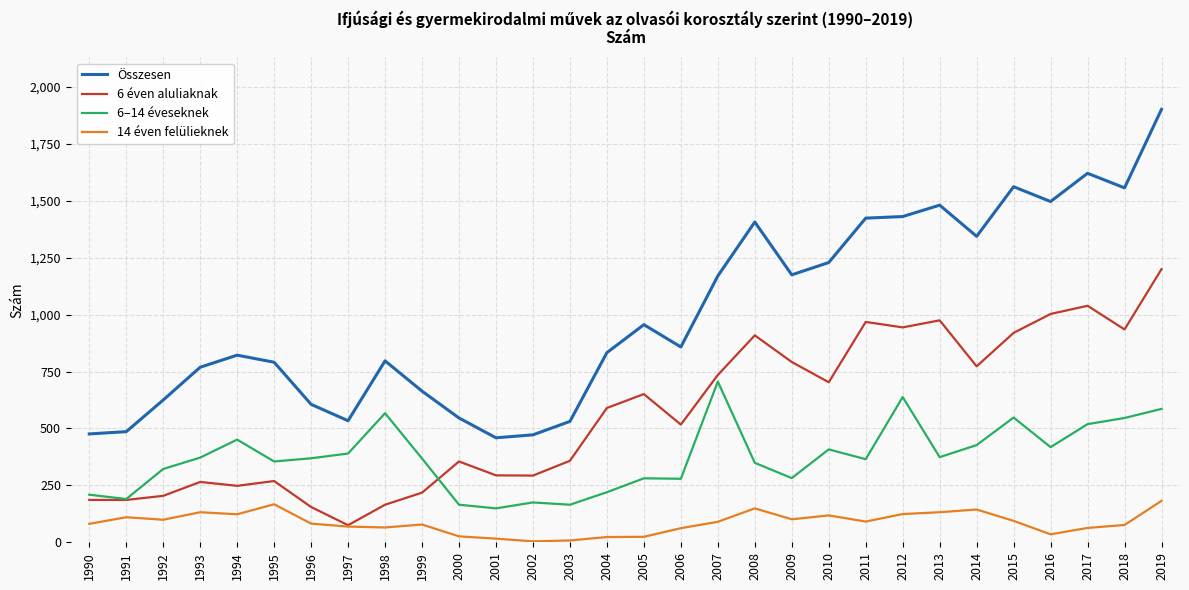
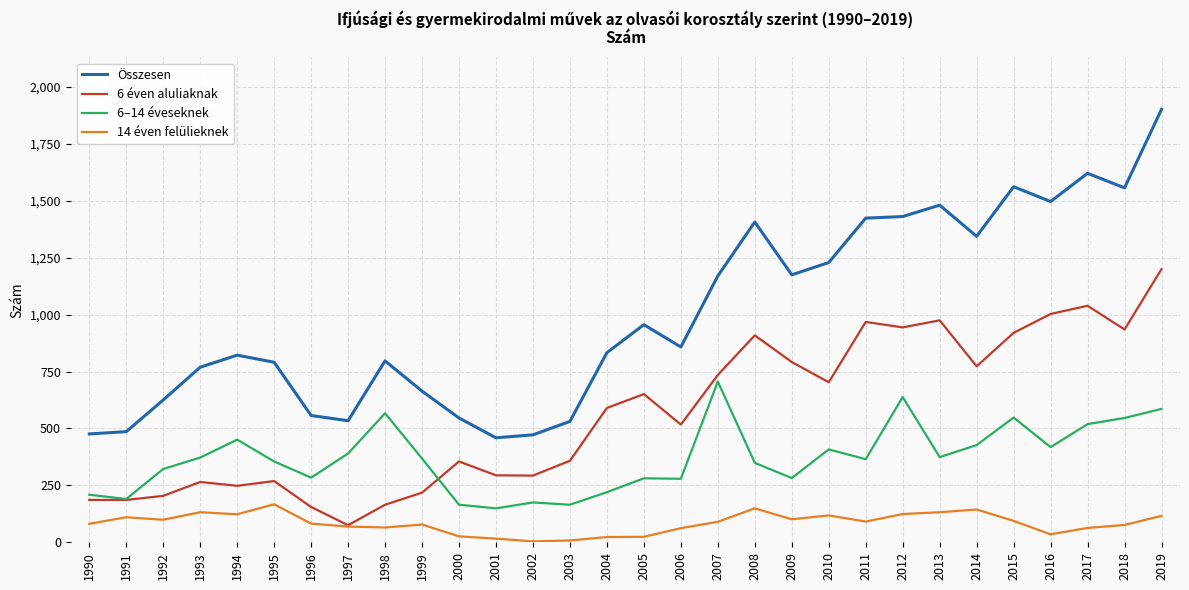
Összesen, 1996: 610 -> 560
6–14 éveseknek, 1996: 370 -> 280
14 éven felülieknek, 2019: 180 -> 120
